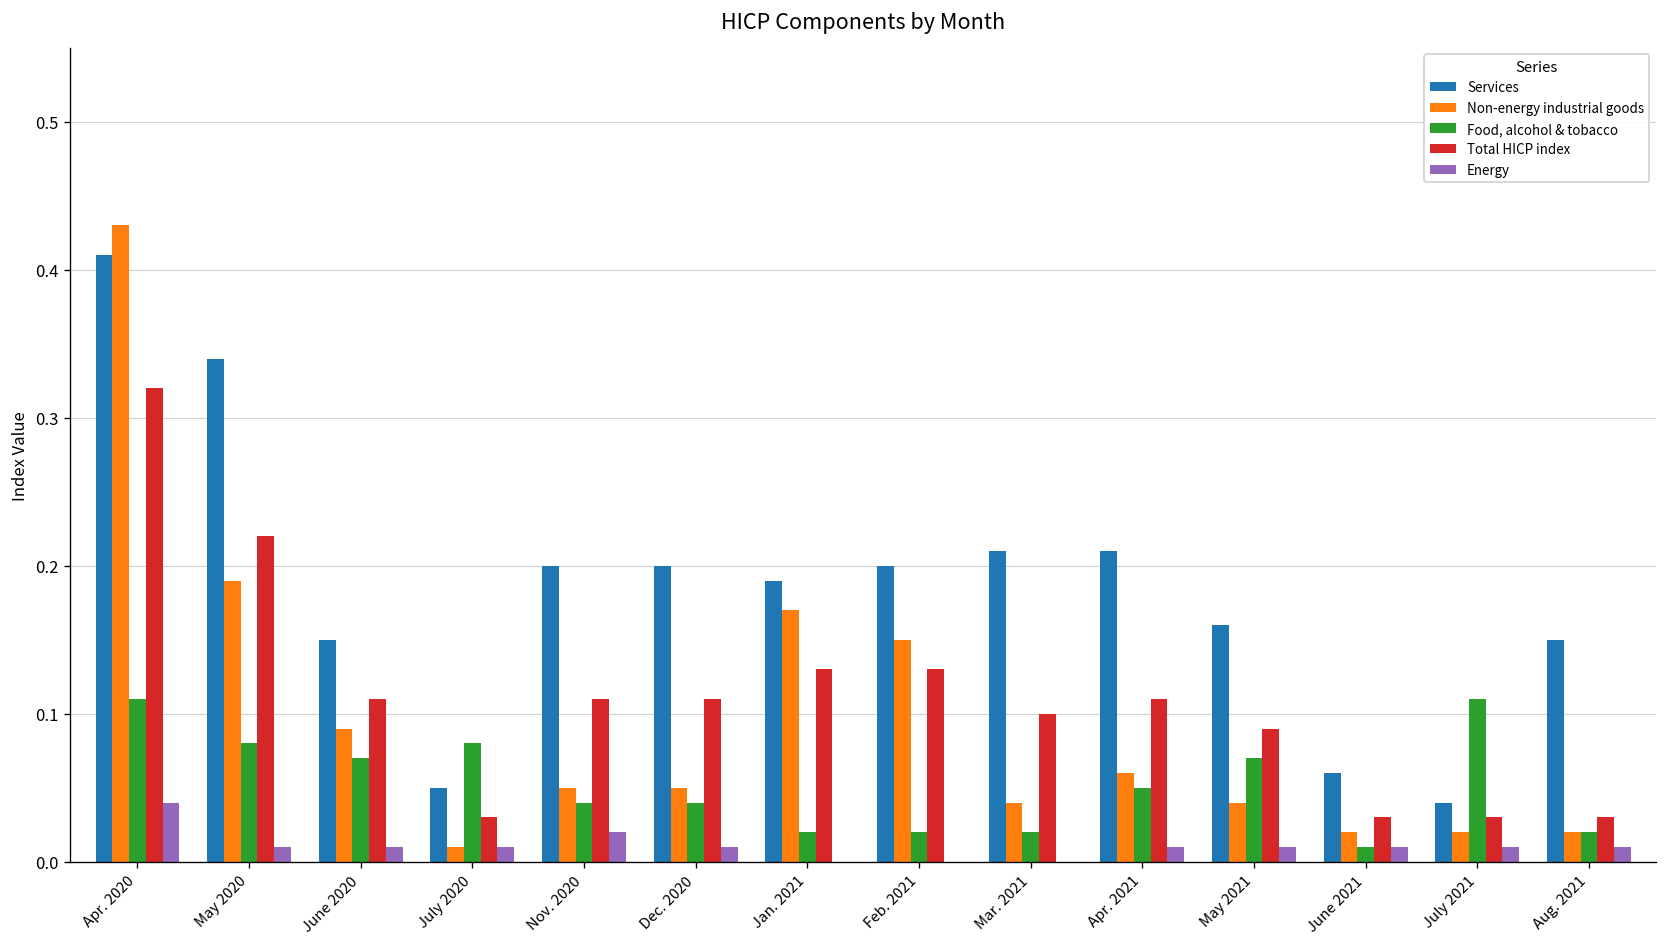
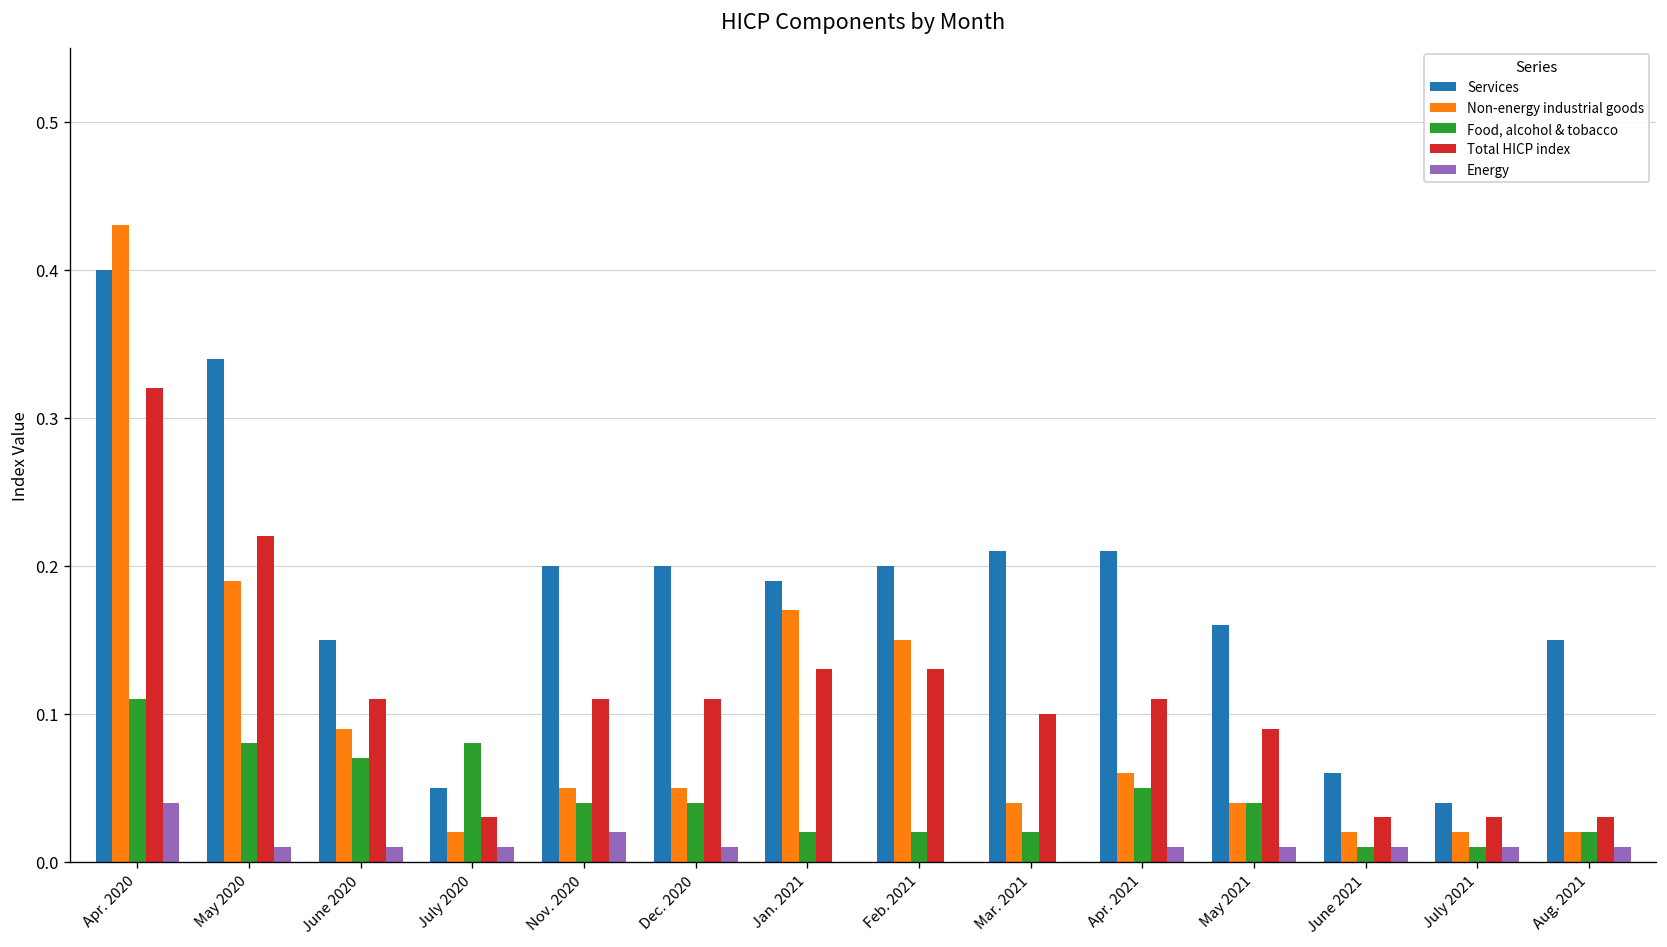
Services, Apr. 2020: 0.41 -> 0.40
Non-energy industrial goods, July 2020: 0.01 -> 0.02
Food, alcohol & tobacco, May 2021: 0.07 -> 0.04
Food, alcohol & tobacco, July 2021: 0.11 -> 0.01
